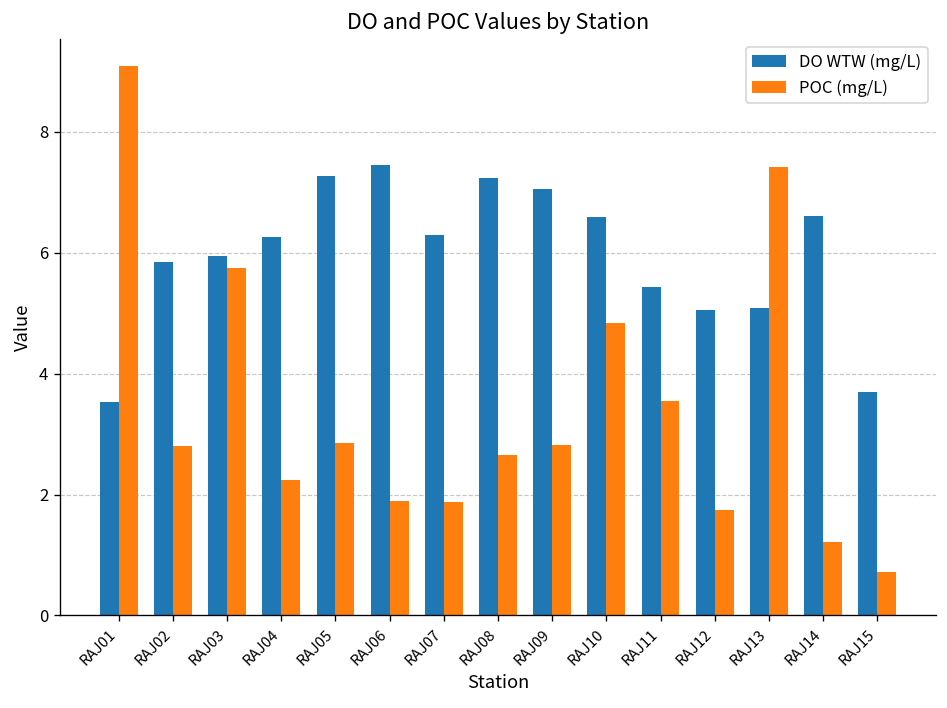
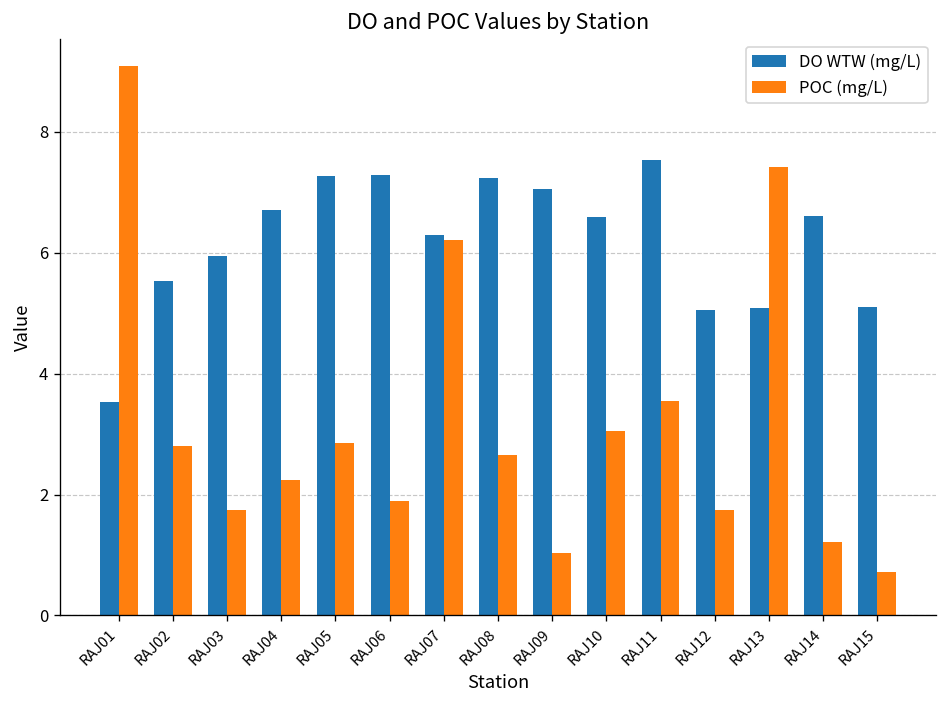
DO WTW (mg/L), RAJ02: 5.8 -> 5.5
POC (mg/L), RAJ03: 5.8 -> 1.7
DO WTW (mg/L), RAJ04: 6.3 -> 6.7
DO WTW (mg/L), RAJ06: 7.5 -> 7.3
POC (mg/L), RAJ07: 1.9 -> 6.2
POC (mg/L), RAJ09: 2.8 -> 1.0
POC (mg/L), RAJ10: 4.8 -> 3.0
DO WTW (mg/L), RAJ11: 5.4 -> 7.5
DO WTW (mg/L), RAJ15: 3.7 -> 5.1
